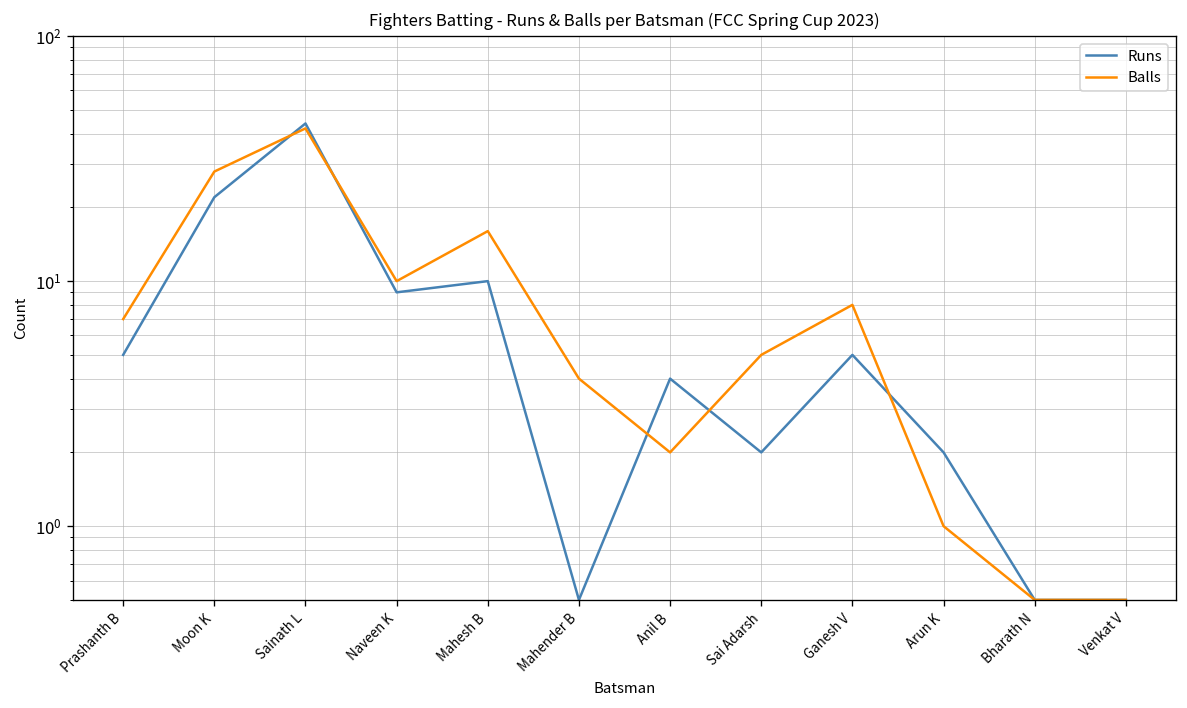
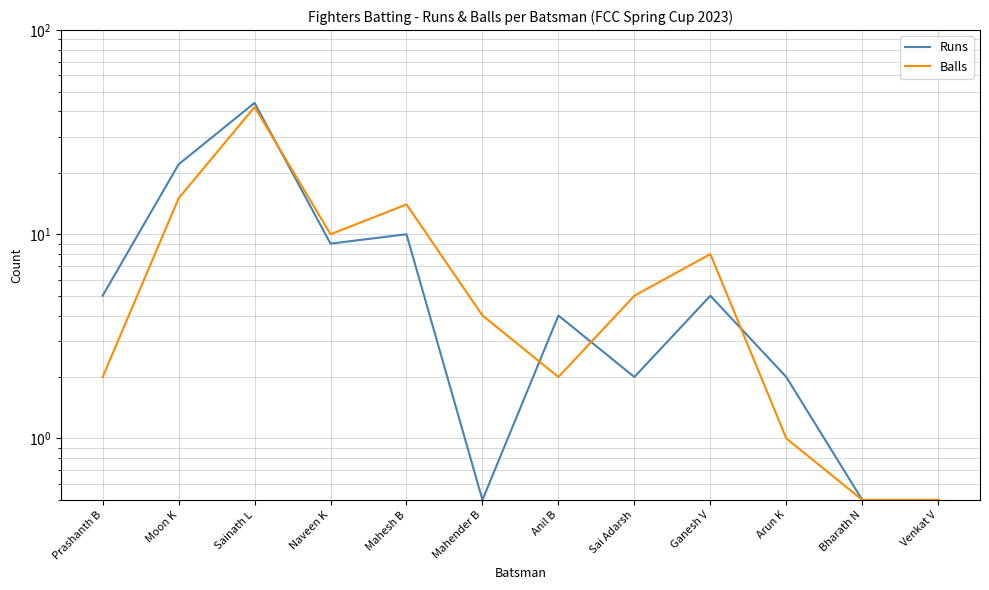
Balls, Prashanth B: 7 -> 2
Balls, Moon K: 28 -> 15
Balls, Mahesh B: 16 -> 14
